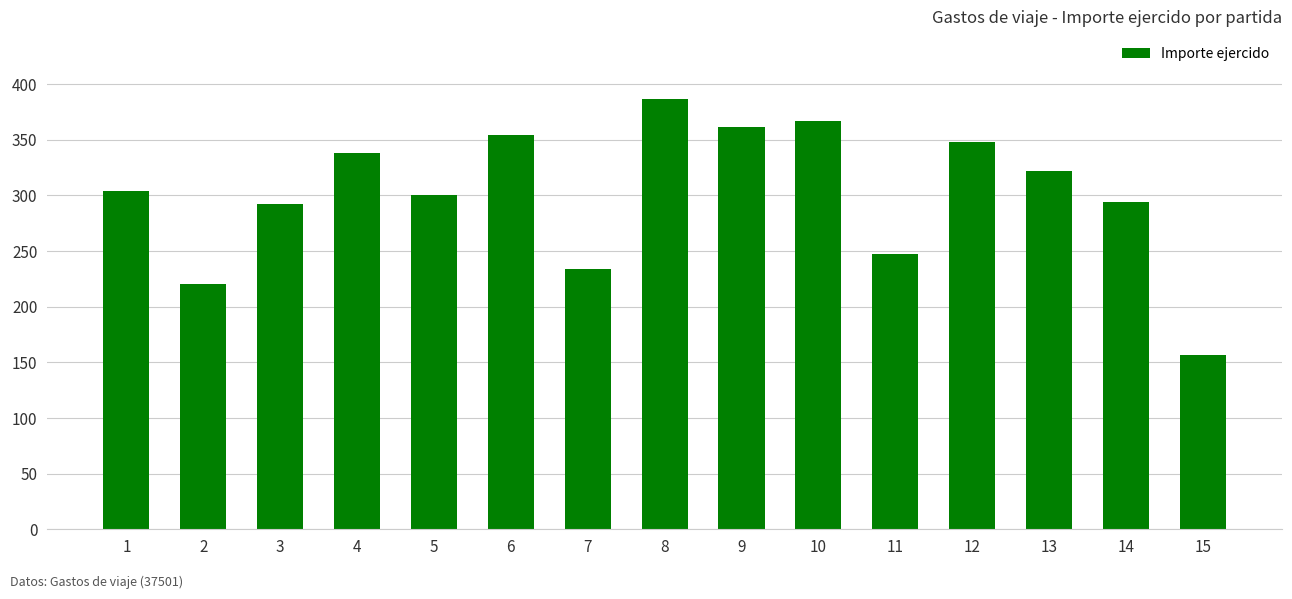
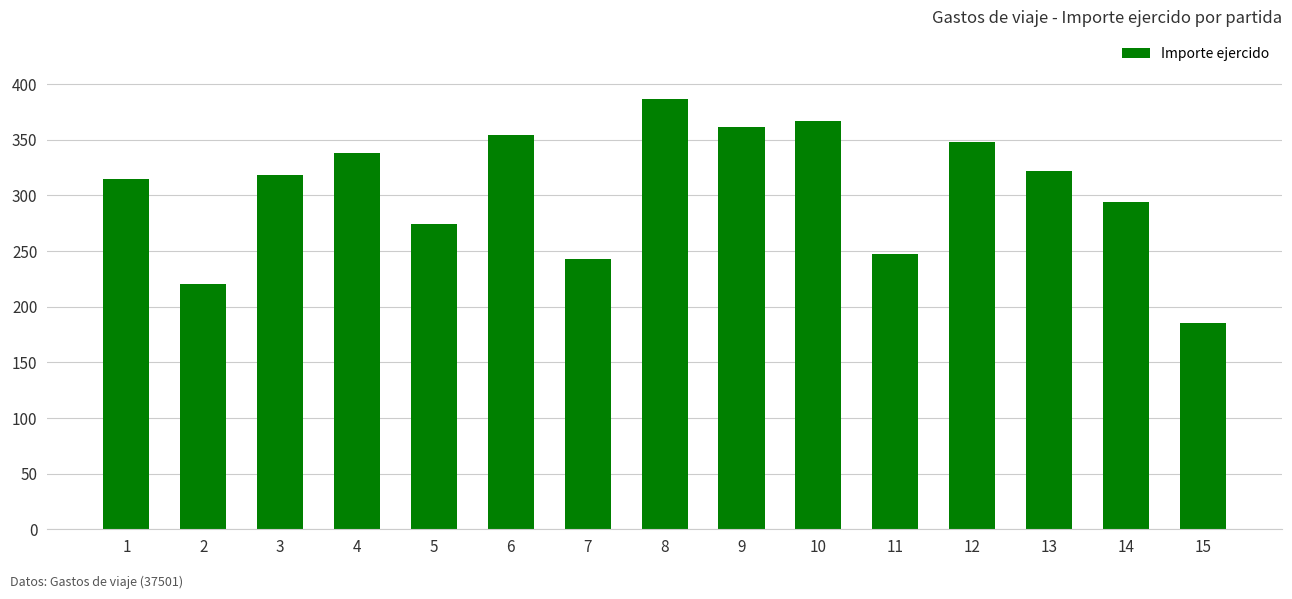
1: 304 -> 315
3: 293 -> 318
5: 300 -> 274
7: 234 -> 243
15: 156 -> 185
